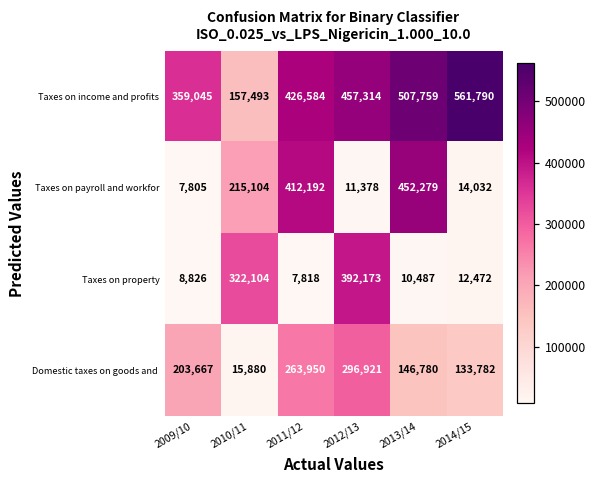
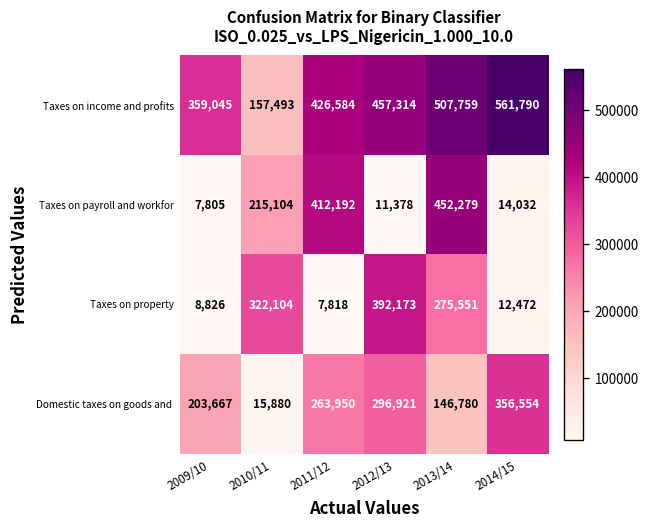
Taxes on property, 2013/14: 10,487 -> 275,551
Domestic taxes on goods and, 2014/15: 133,782 -> 356,554
